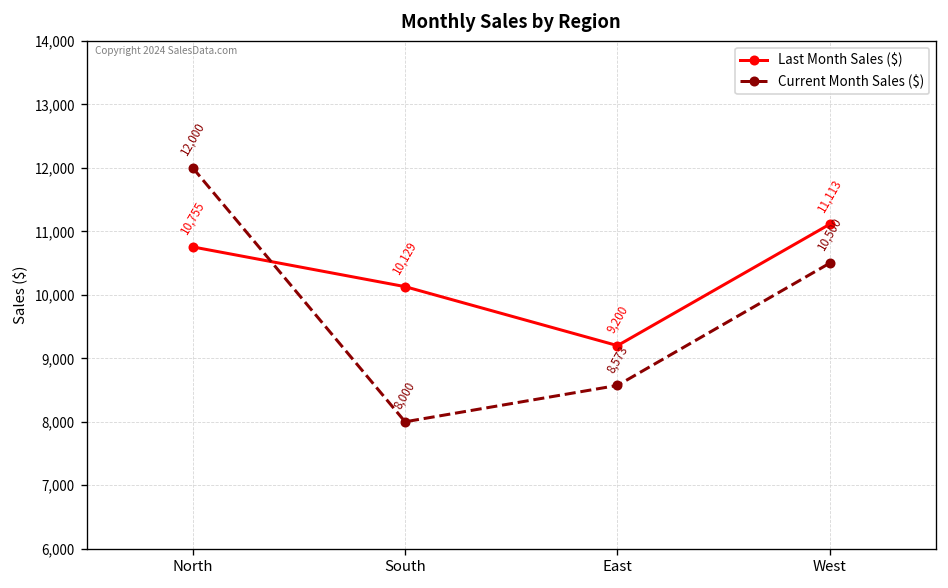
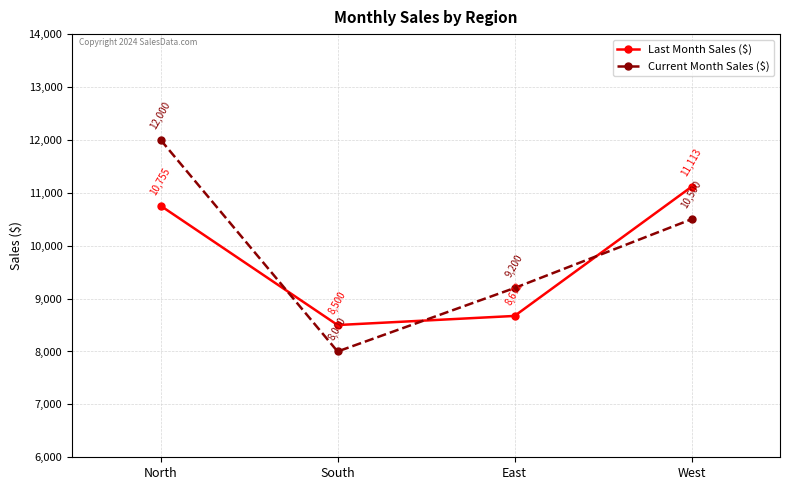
Last Month Sales ($), South: 10,129 -> 8,500
Last Month Sales ($), East: 9,200 -> 8,672
Current Month Sales ($), East: 8,573 -> 9,200
